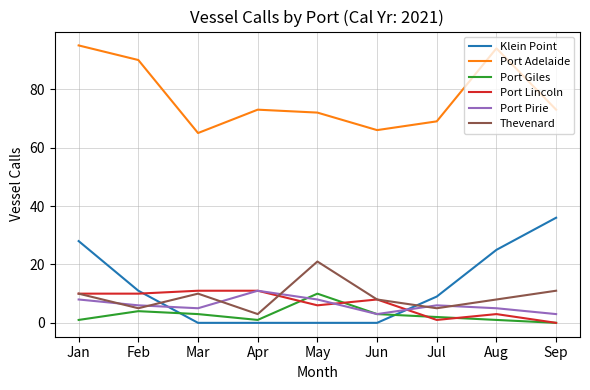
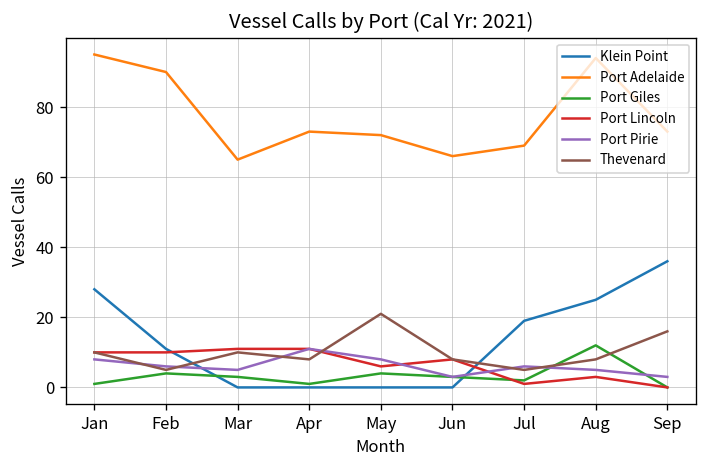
Thevenard, Apr: 3 -> 8
Port Giles, May: 10 -> 4
Klein Point, Jul: 9 -> 19
Port Giles, Aug: 1 -> 12
Thevenard, Sep: 11 -> 16
